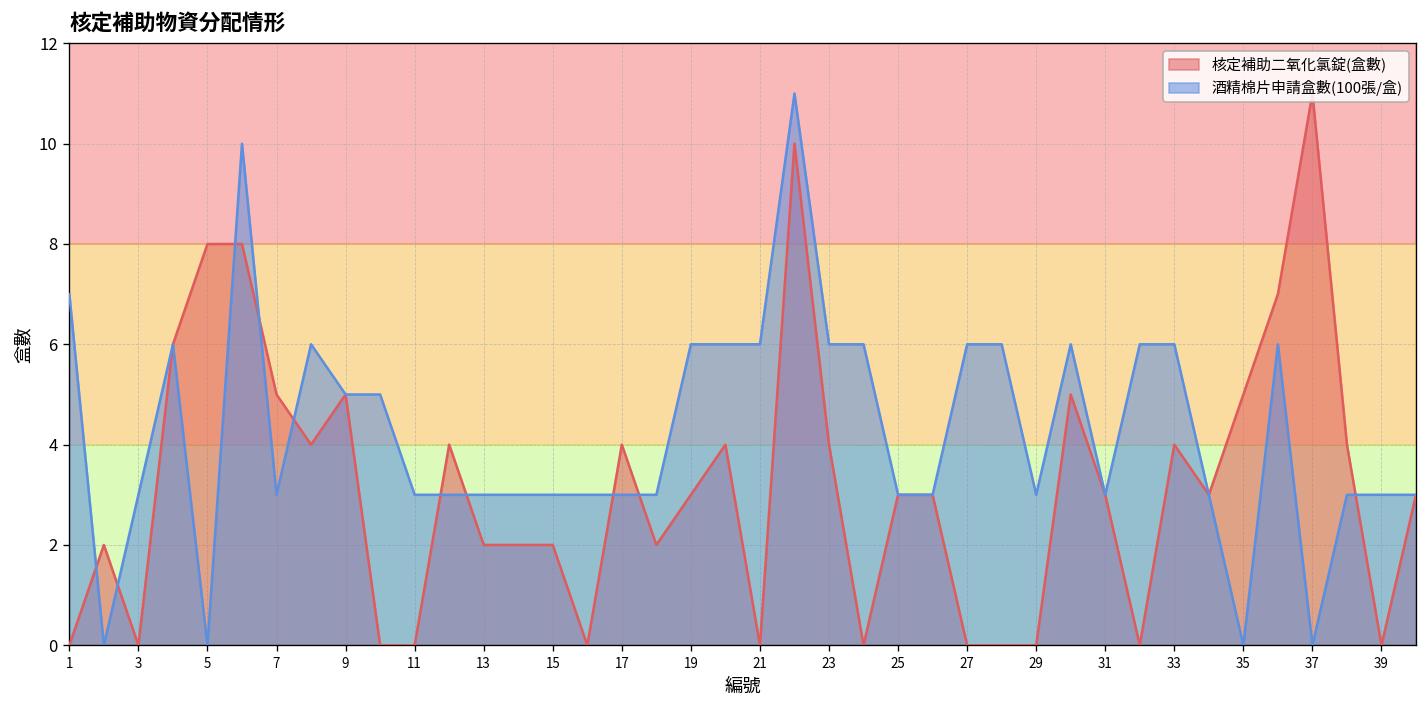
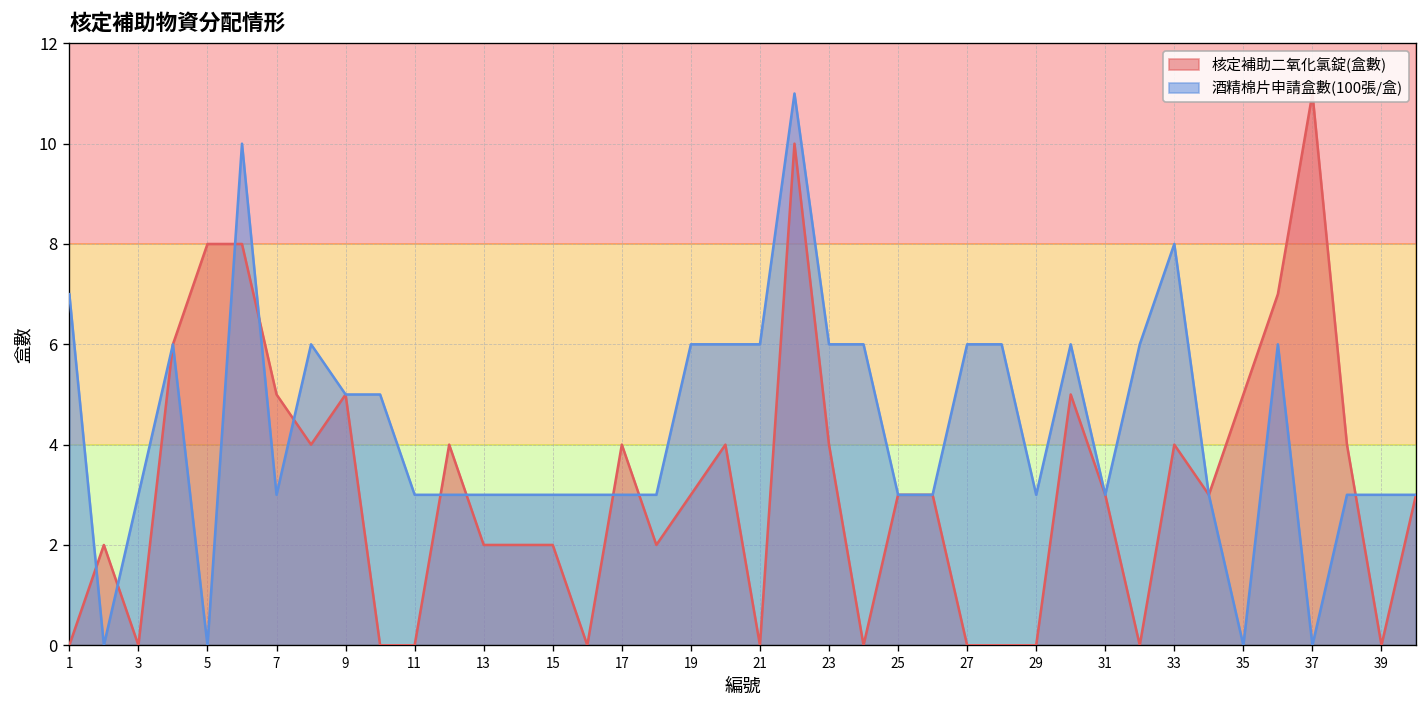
酒精棉片申請盒數(100張/盒), 33: 6 -> 8
